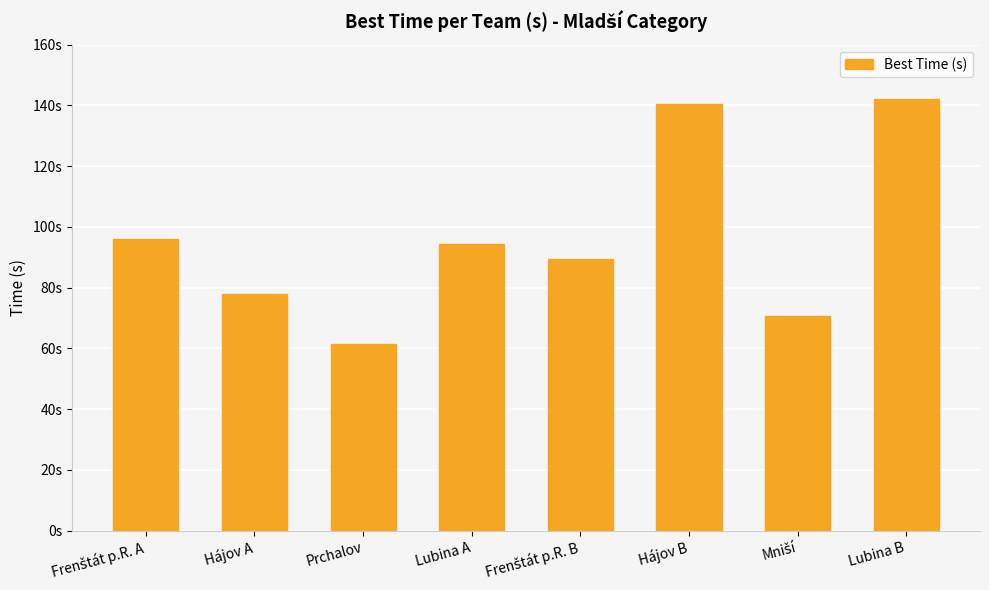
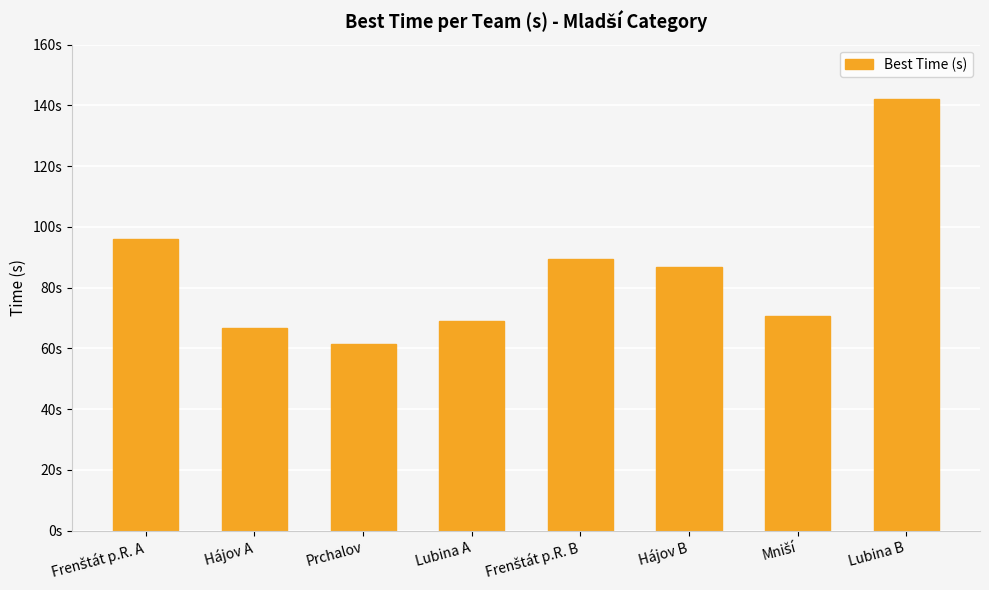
Hájov A: 78s -> 67s
Lubina A: 94s -> 69s
Hájov B: 141s -> 87s
